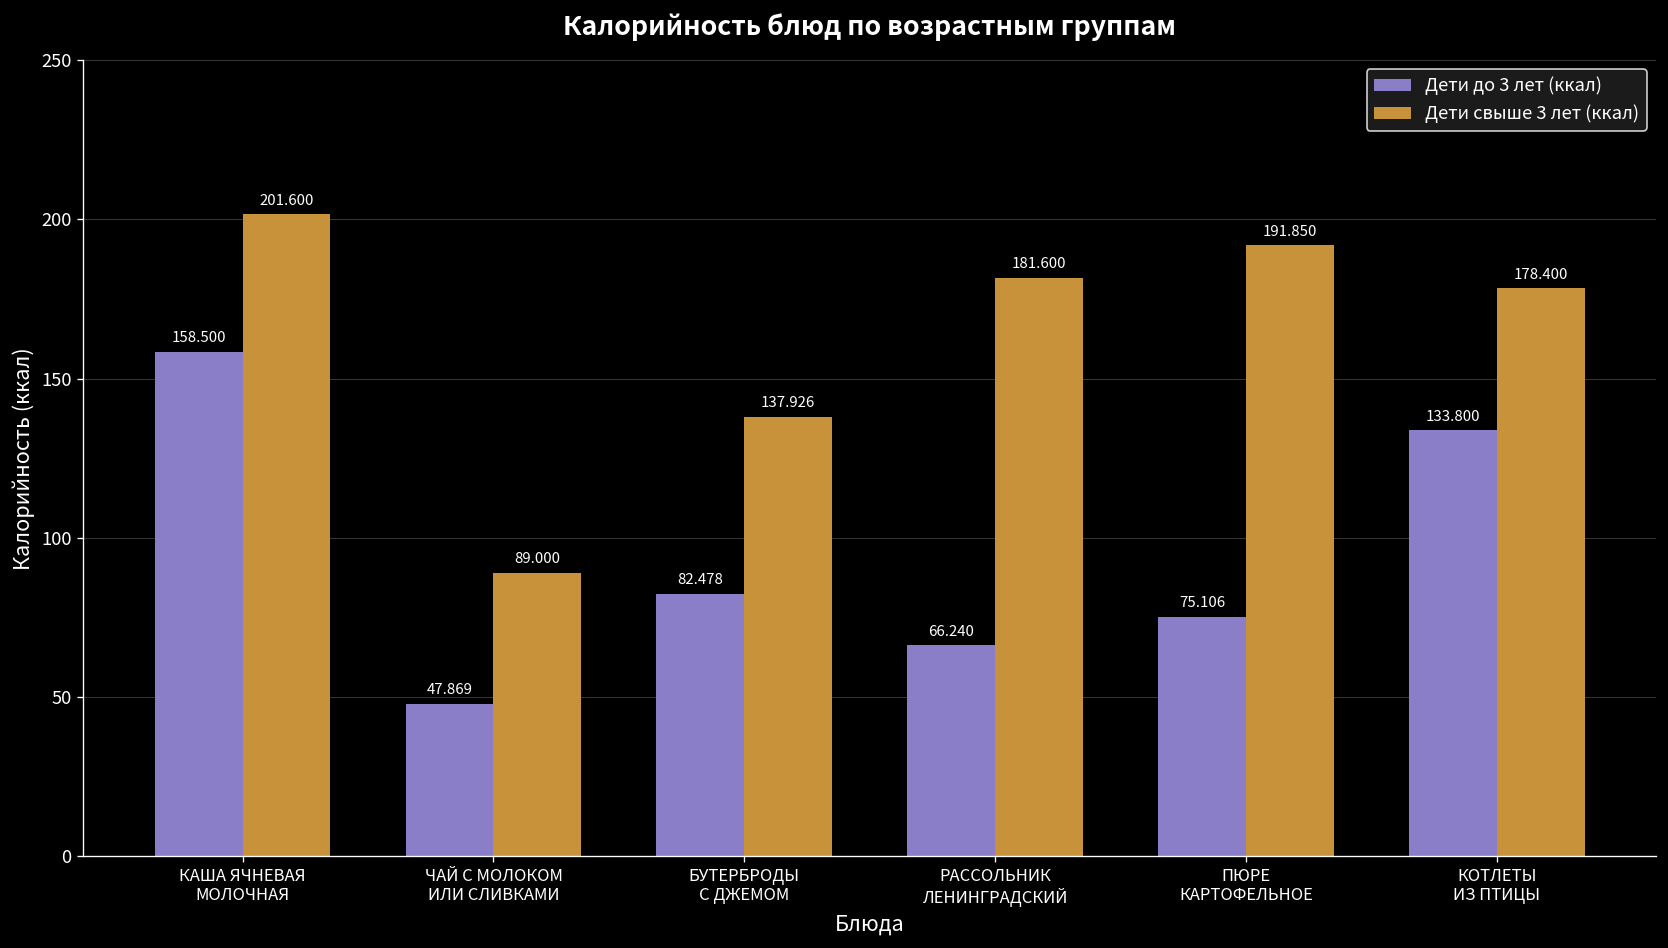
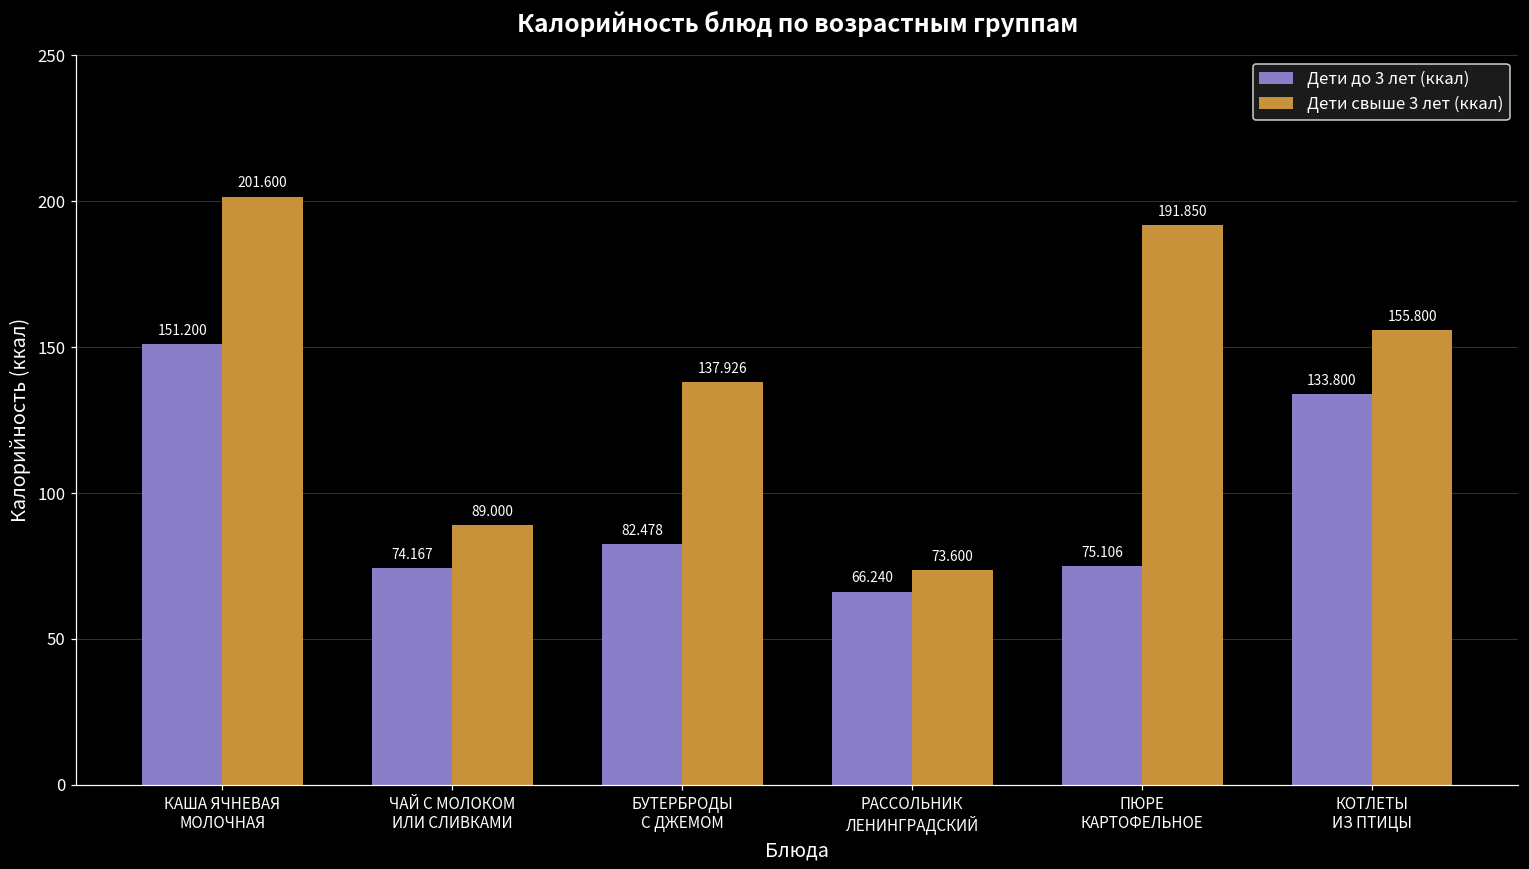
Дети до 3 лет (ккал), КАША ЯЧНЕВАЯ МОЛОЧНАЯ: 158.500 -> 151.200
Дети до 3 лет (ккал), ЧАЙ С МОЛОКОМ ИЛИ СЛИВКАМИ: 47.869 -> 74.167
Дети свыше 3 лет (ккал), РАССОЛЬНИК ЛЕНИНГРАДСКИЙ: 181.600 -> 73.600
Дети свыше 3 лет (ккал), КОТЛЕТЫ ИЗ ПТИЦЫ: 178.400 -> 155.800
